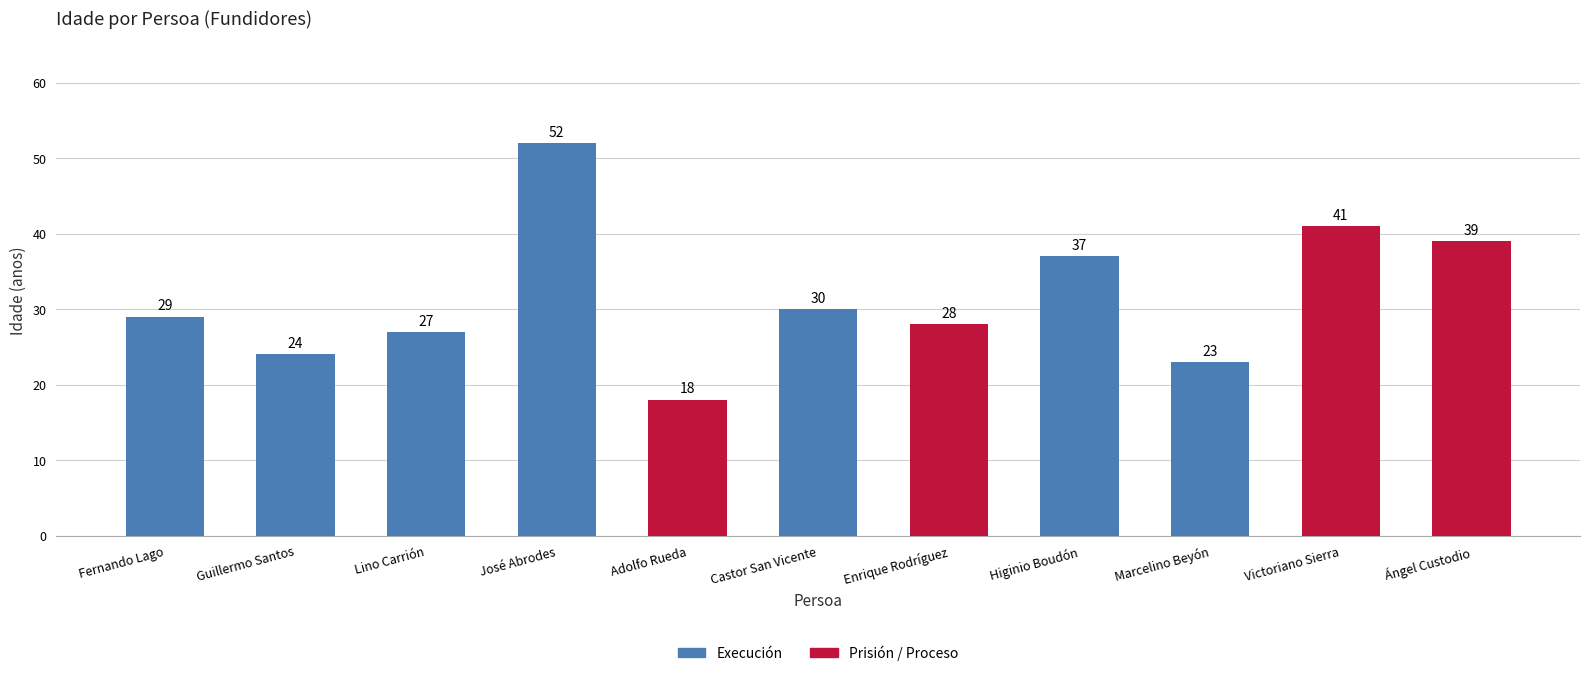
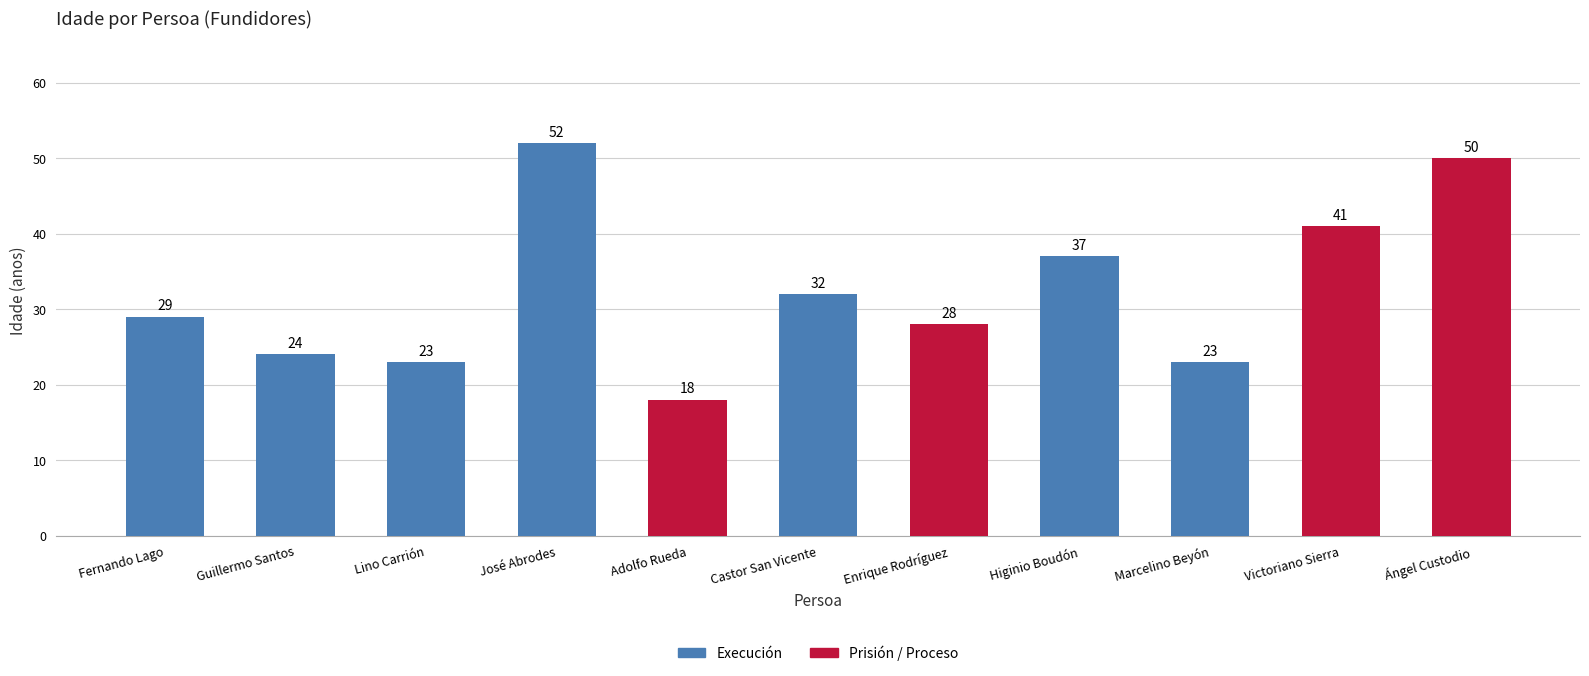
Lino Carrión: 27 -> 23
Castor San Vicente: 30 -> 32
Ángel Custodio: 39 -> 50
